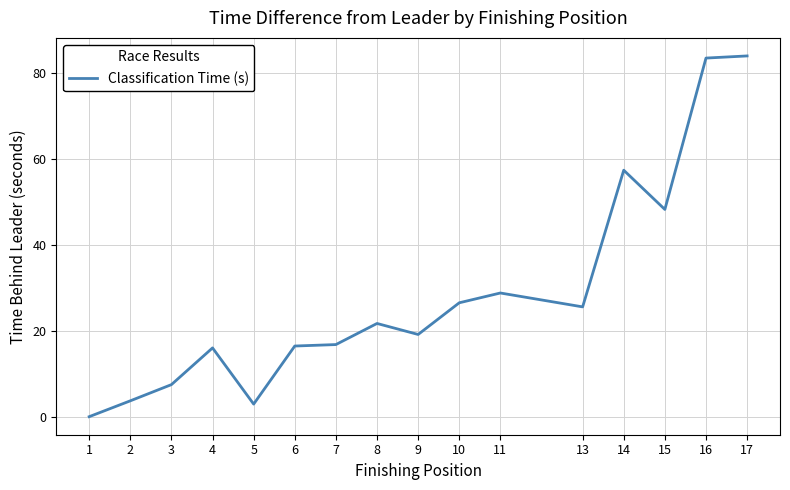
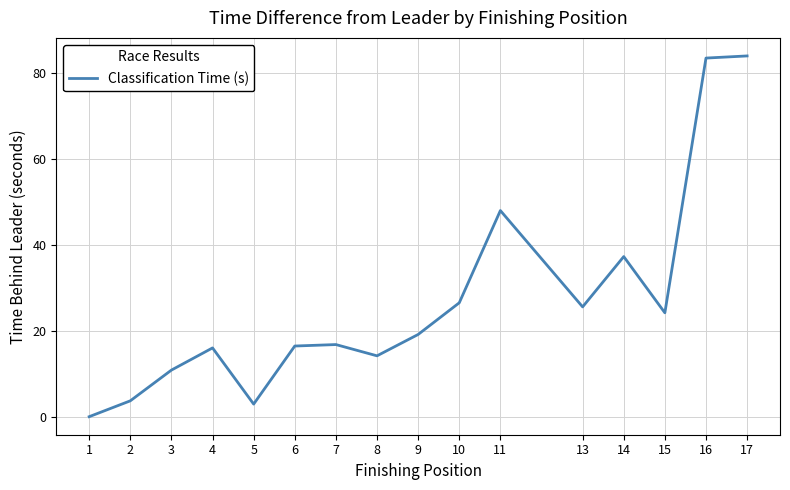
3: 7 -> 11
8: 22 -> 14
11: 29 -> 48
14: 57 -> 37
15: 48 -> 24
